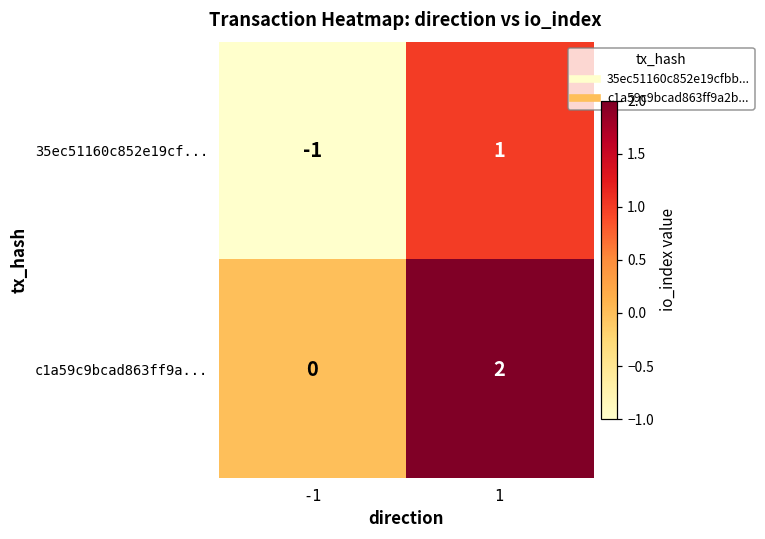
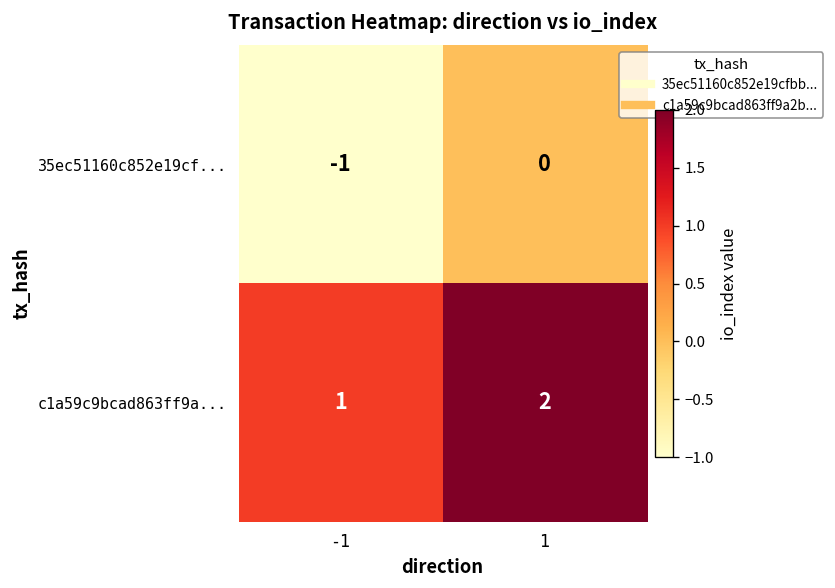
35ec51160c852e19cf..., 1: 1 -> 0
c1a59c9bcad863ff9a..., -1: 0 -> 1
